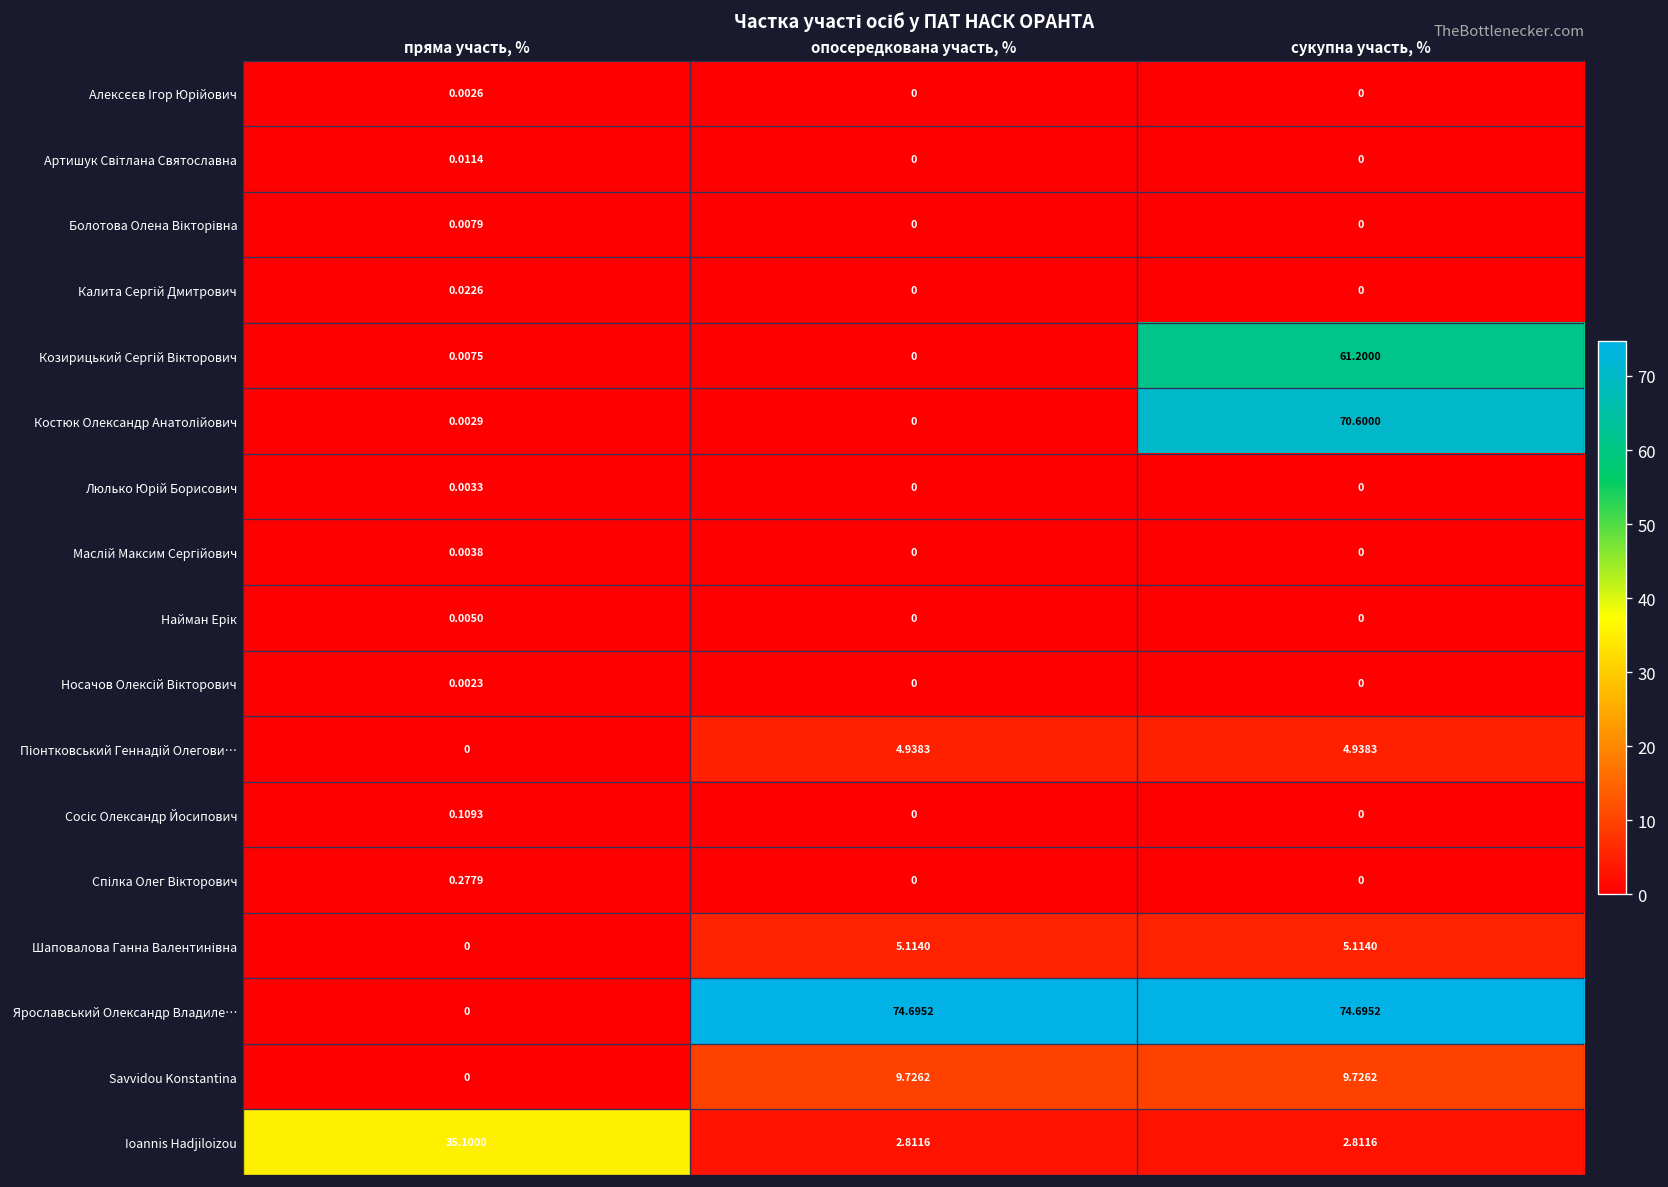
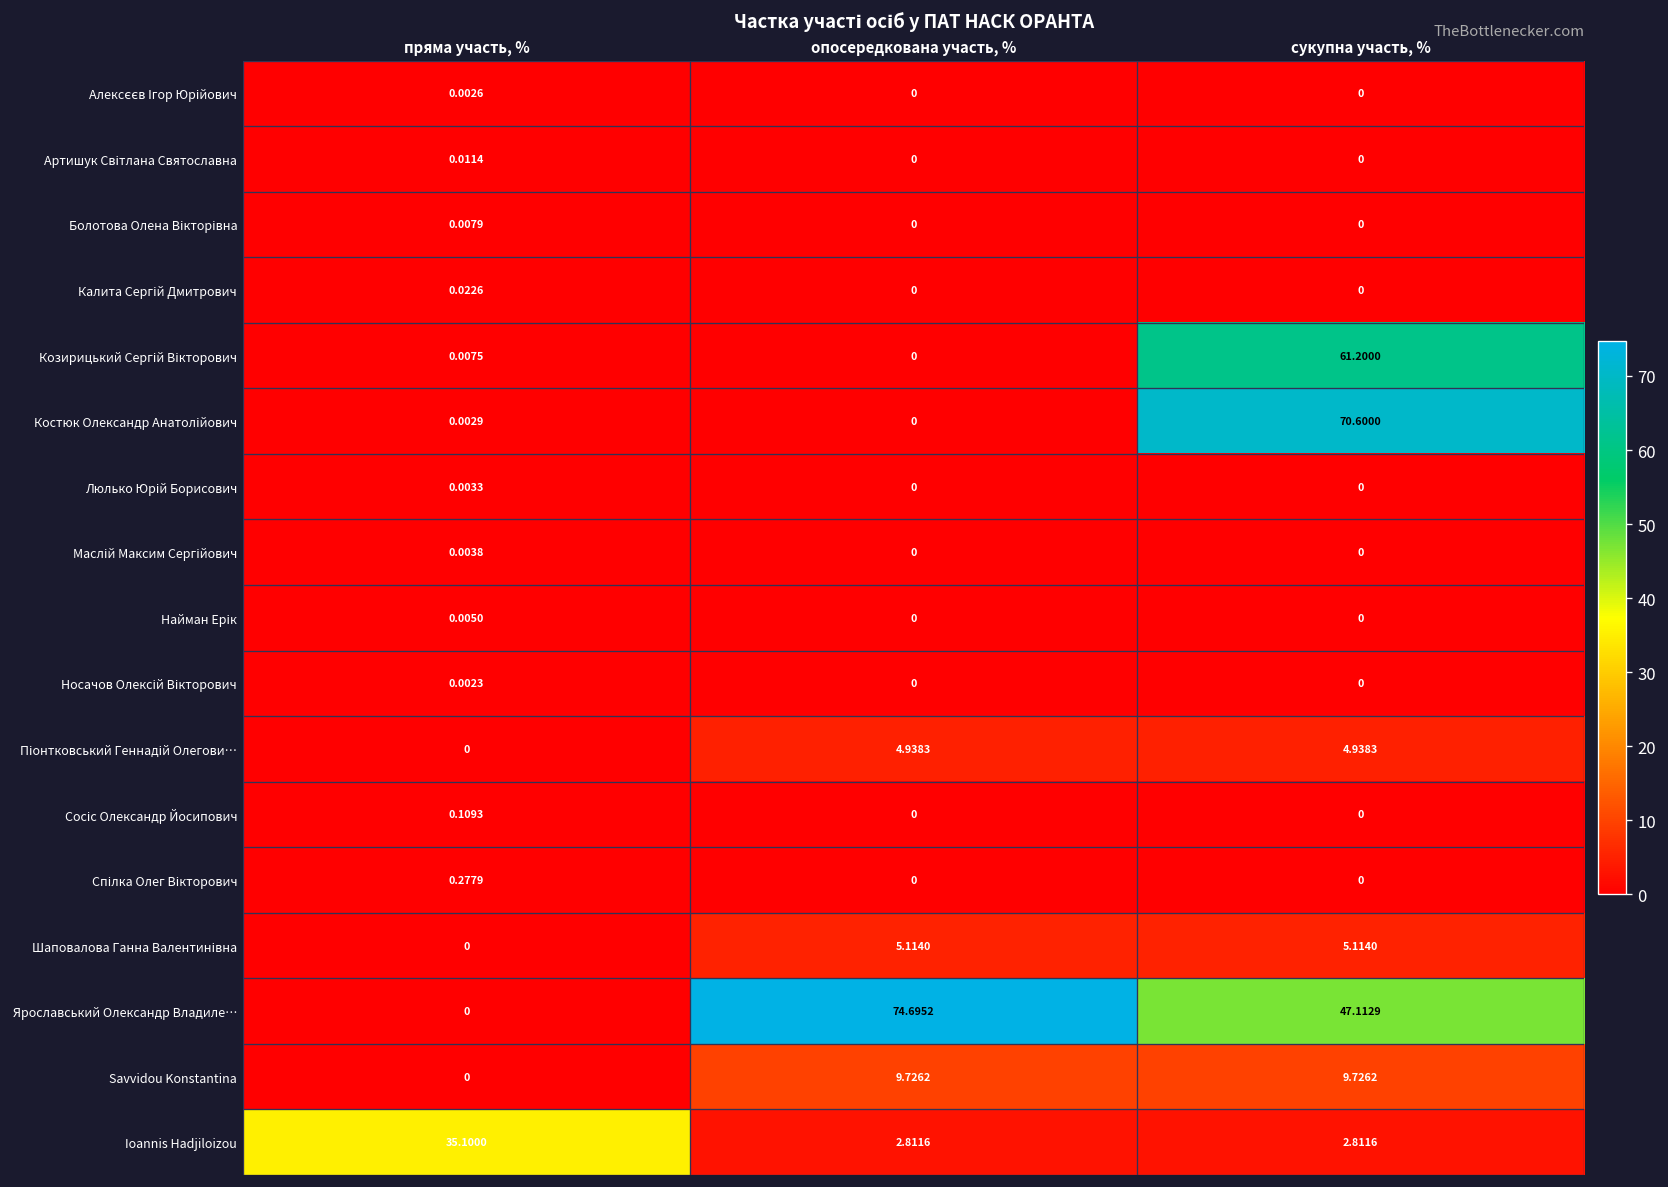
Ярославський Олександр Владиле…, сукупна участь, %: 74.6952 -> 47.1129
